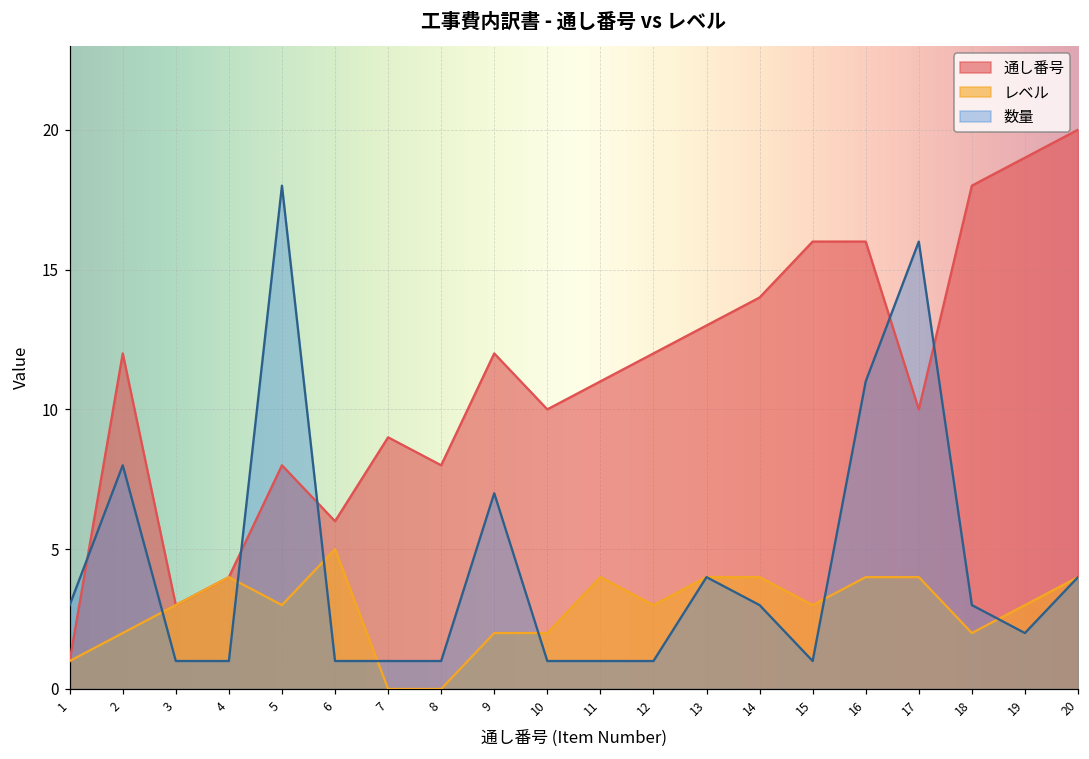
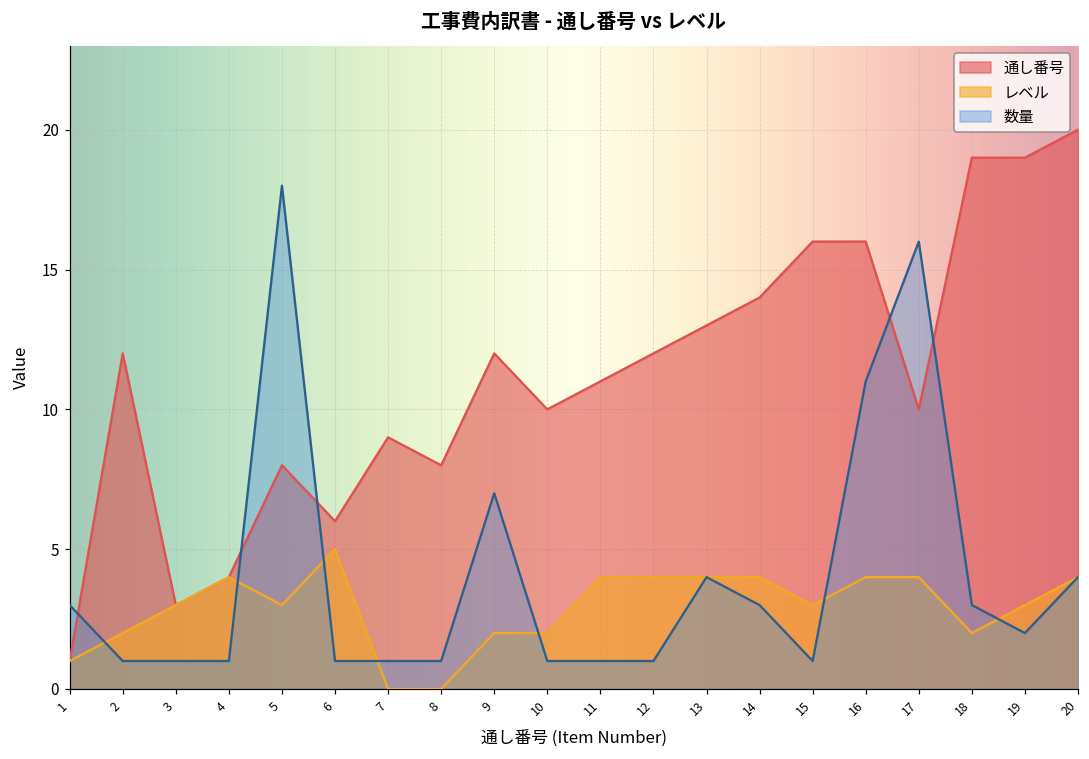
数量, 2: 8 -> 1
レベル, 12: 3 -> 4
通し番号, 18: 18 -> 19
